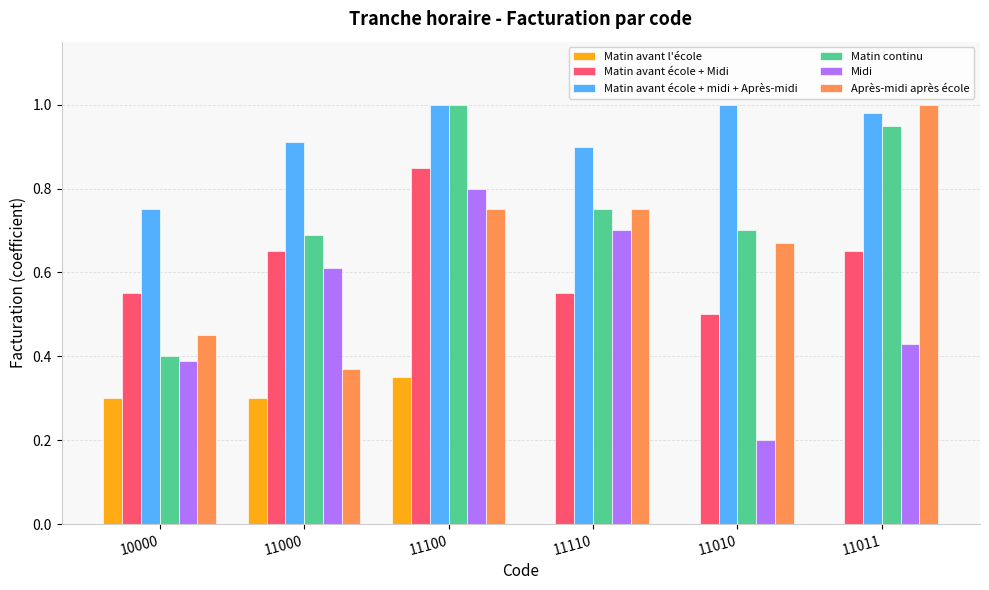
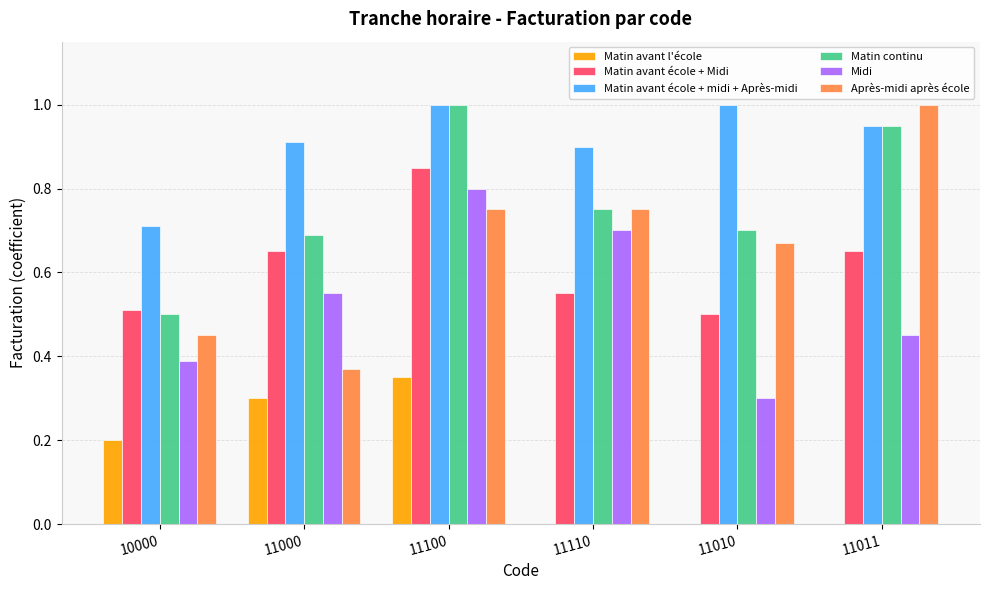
Matin avant l'école, 10000: 0.3 -> 0.2
Matin avant école + Midi, 10000: 0.55 -> 0.51
Matin avant école + midi + Après-midi, 10000: 0.75 -> 0.71
Matin continu, 10000: 0.4 -> 0.5
Midi, 11000: 0.61 -> 0.55
Midi, 11010: 0.2 -> 0.3
Matin avant école + midi + Après-midi, 11011: 0.98 -> 0.95
Midi, 11011: 0.43 -> 0.45
